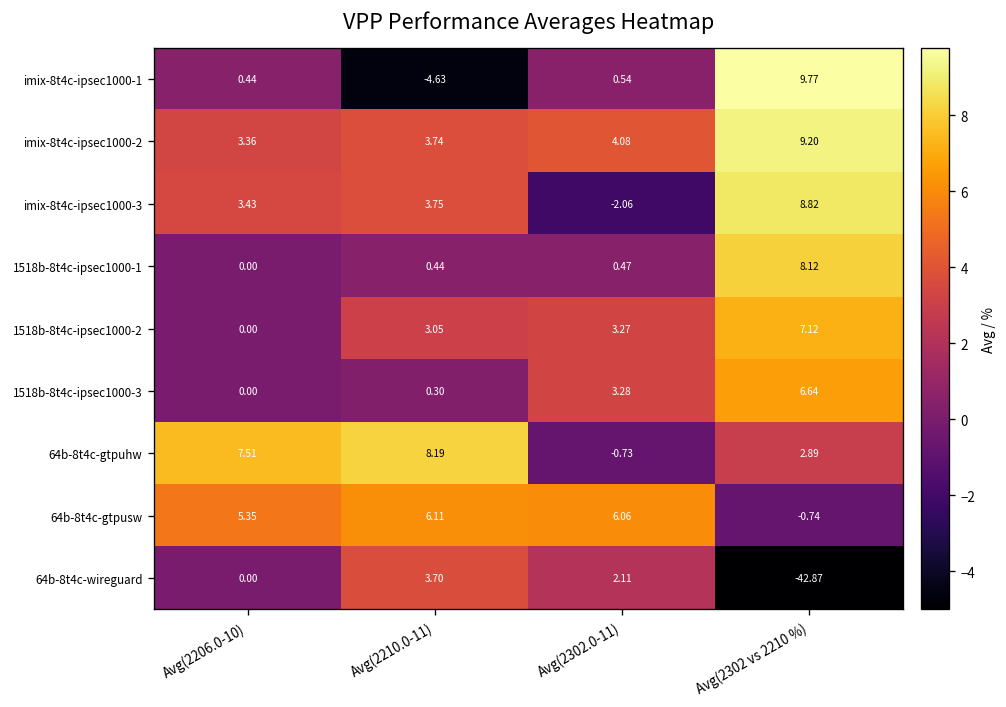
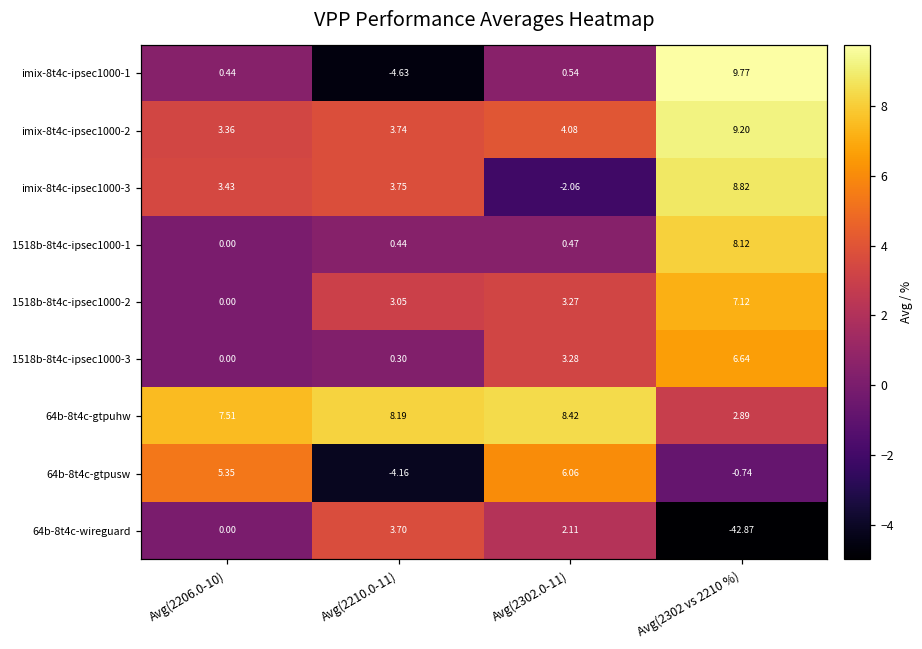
64b-8t4c-gtpuhw, Avg(2302.0-11): -0.73 -> 8.42
64b-8t4c-gtpusw, Avg(2210.0-11): 6.11 -> -4.16
